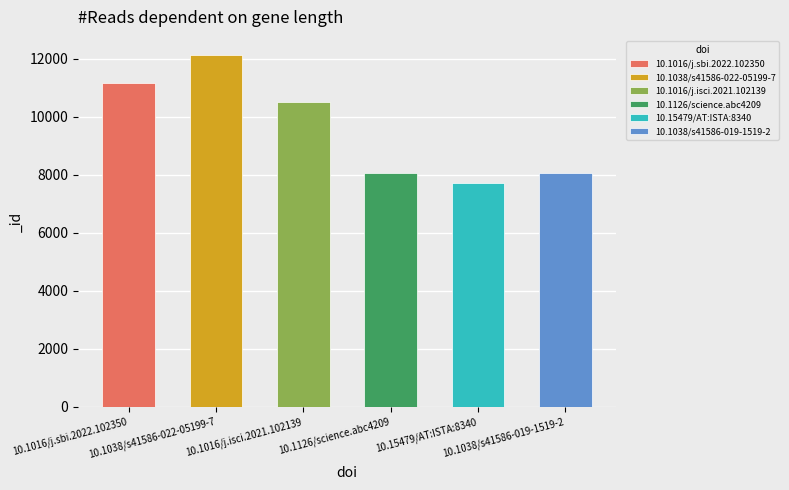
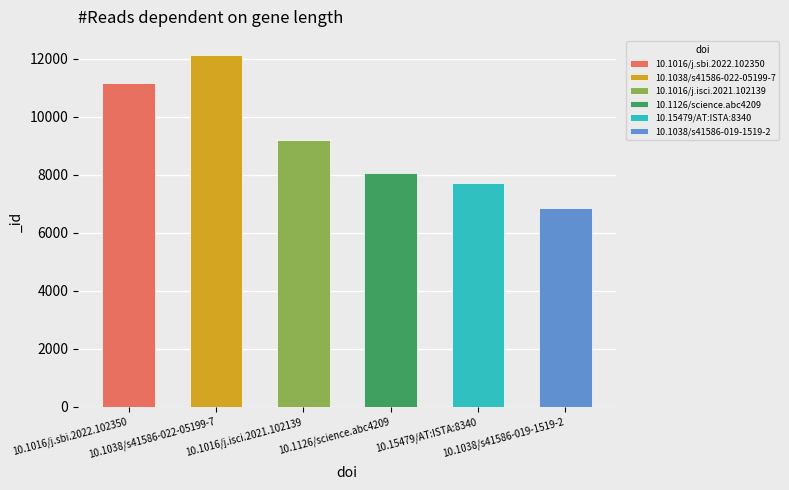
10.1016/j.isci.2021.102139: 10500 -> 9200
10.1038/s41586-019-1519-2: 8100 -> 6800
